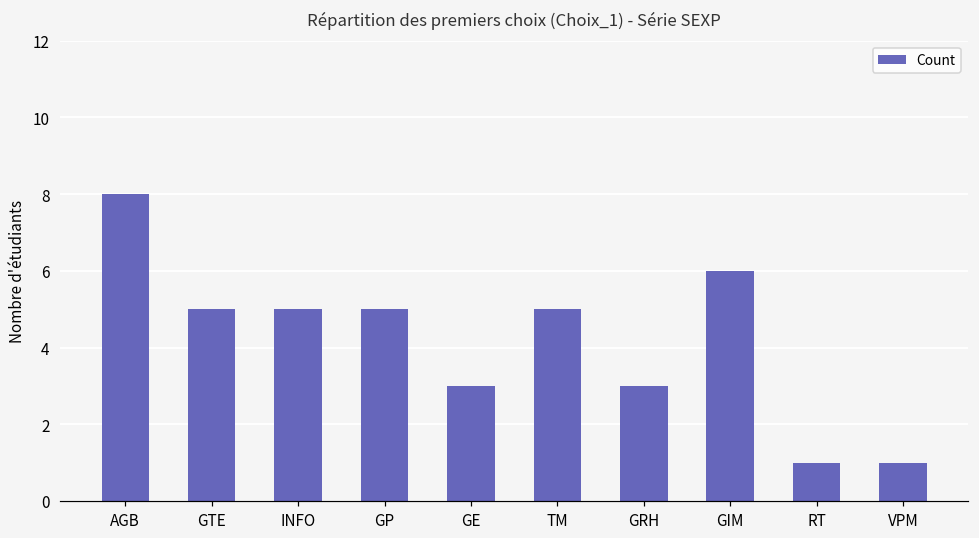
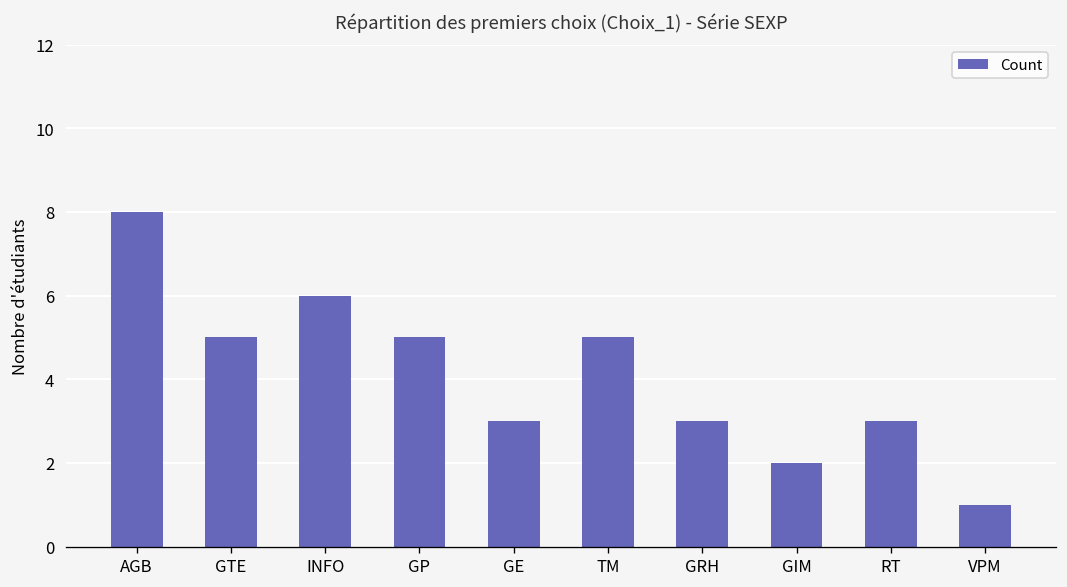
INFO: 5 -> 6
GIM: 6 -> 2
RT: 1 -> 3
